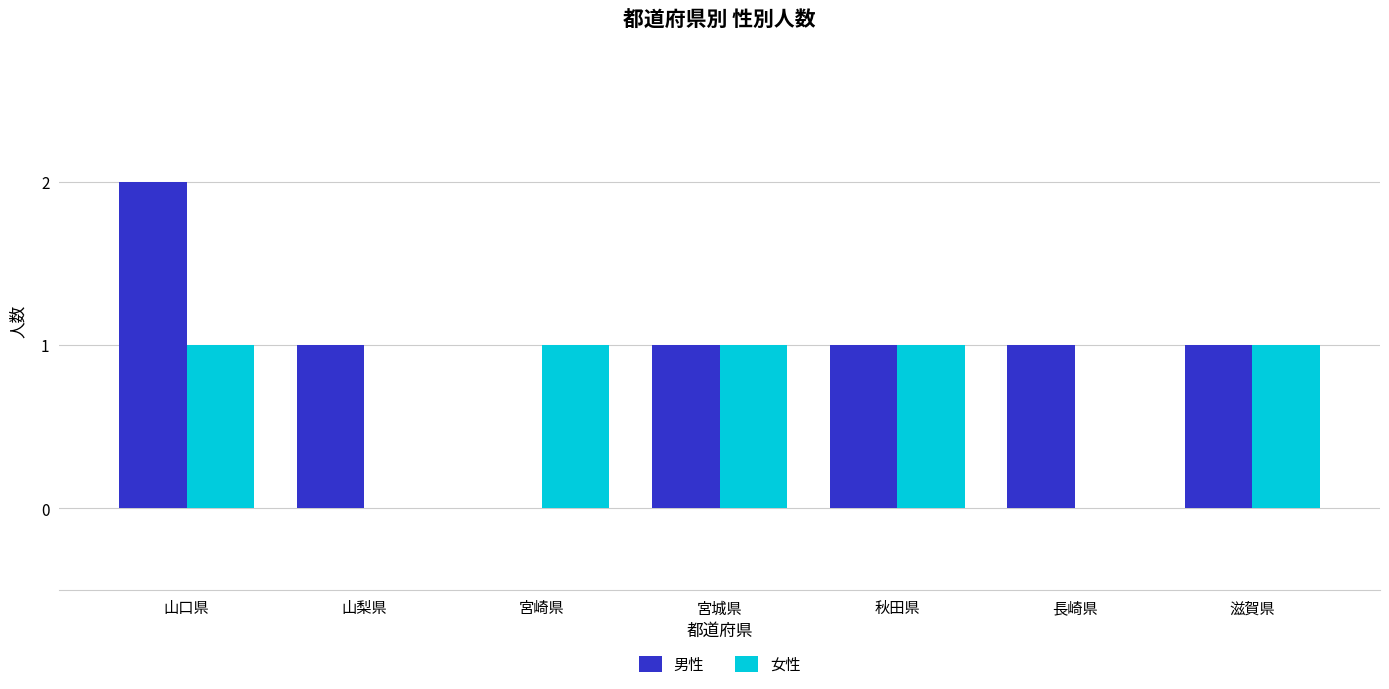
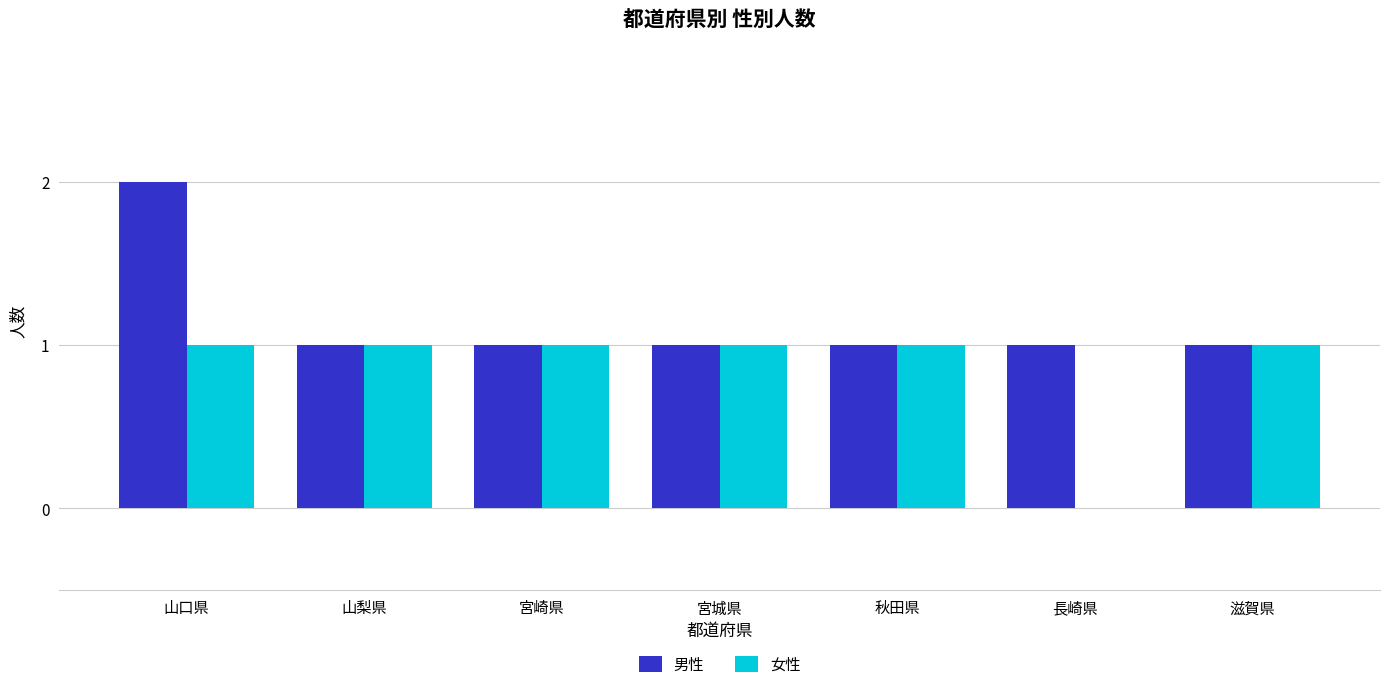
女性, 山梨県: 0 -> 1
男性, 宮崎県: 0 -> 1
